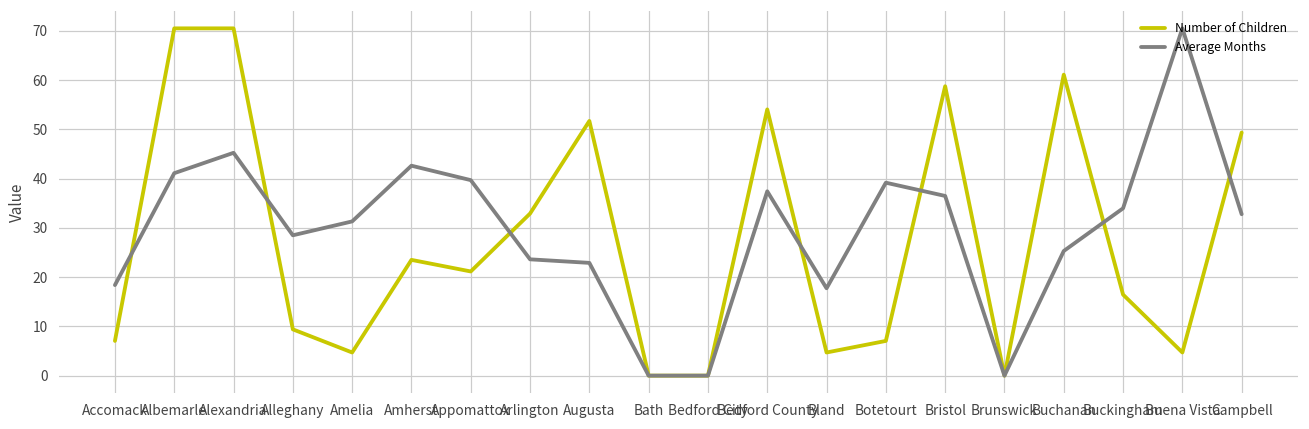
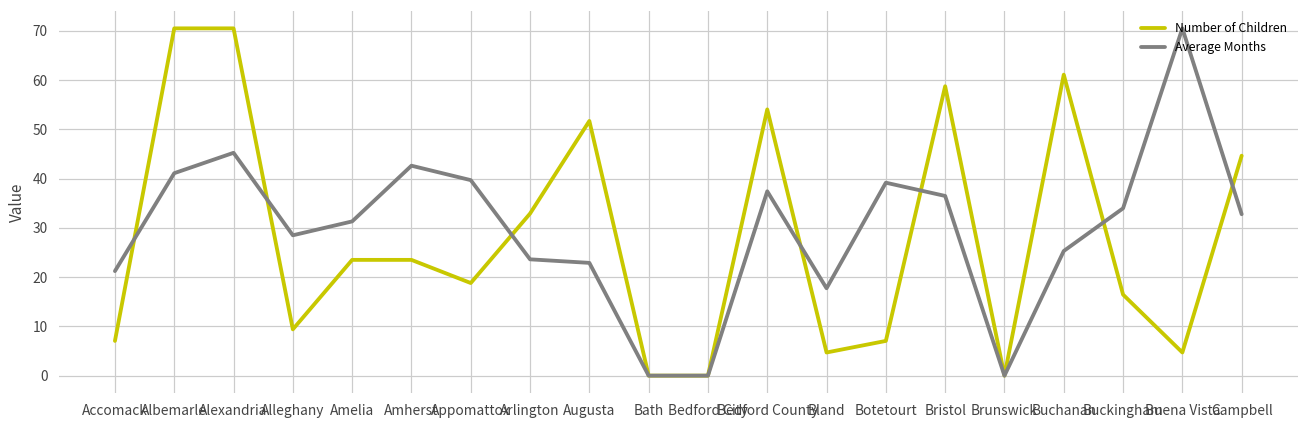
Average Months, Accomack: 18 -> 21
Number of Children, Amelia: 5 -> 24
Number of Children, Appomattox: 21 -> 19
Number of Children, Campbell: 49 -> 45
